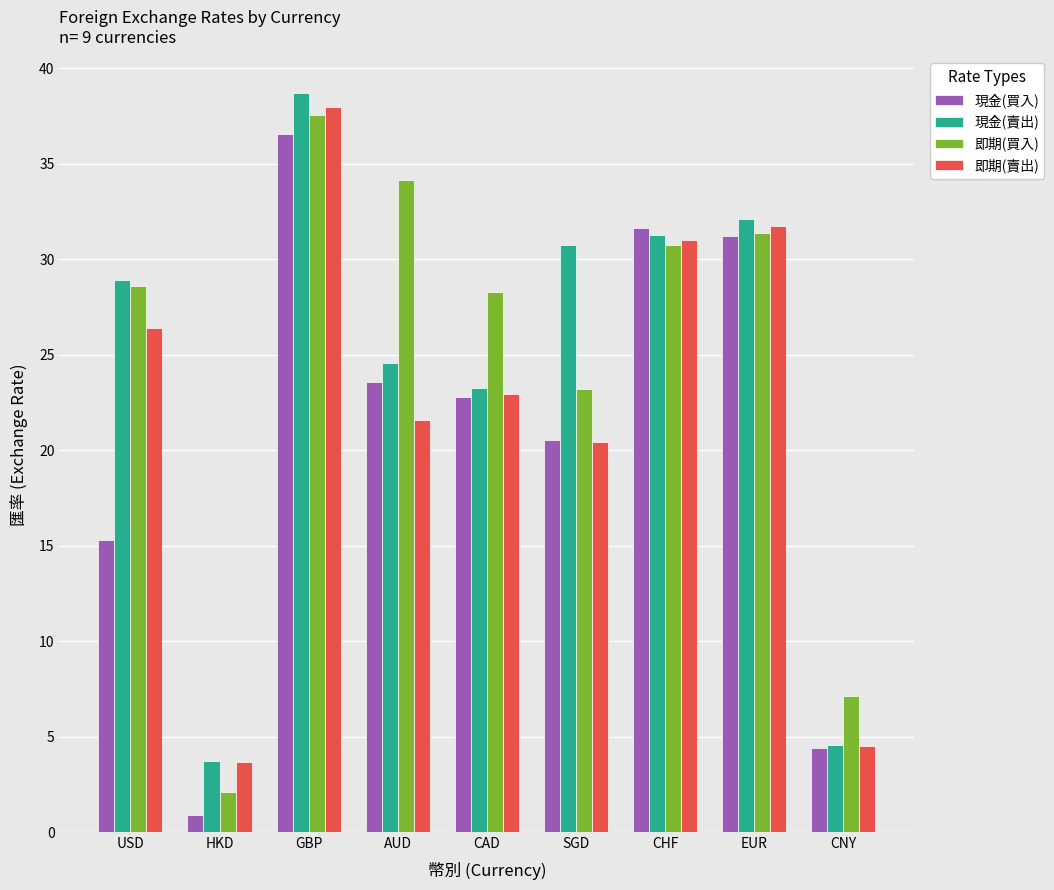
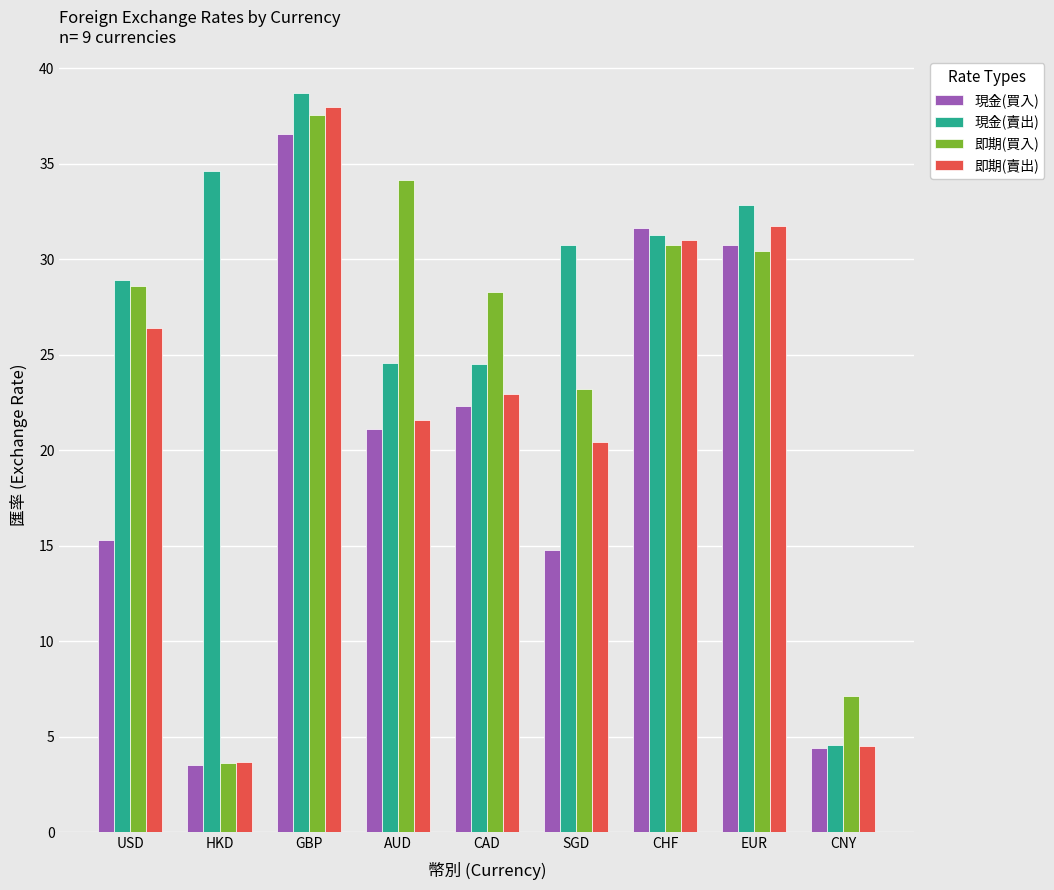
現金(買入), HKD: 0.9 -> 3.5
現金(賣出), HKD: 3.7 -> 34.6
即期(買入), HKD: 2.1 -> 3.6
現金(買入), AUD: 23.6 -> 21.1
現金(買入), CAD: 22.8 -> 22.3
現金(賣出), CAD: 23.2 -> 24.5
現金(買入), SGD: 20.5 -> 14.7
現金(買入), EUR: 31.2 -> 30.7
現金(賣出), EUR: 32.1 -> 32.8
即期(買入), EUR: 31.4 -> 30.4
